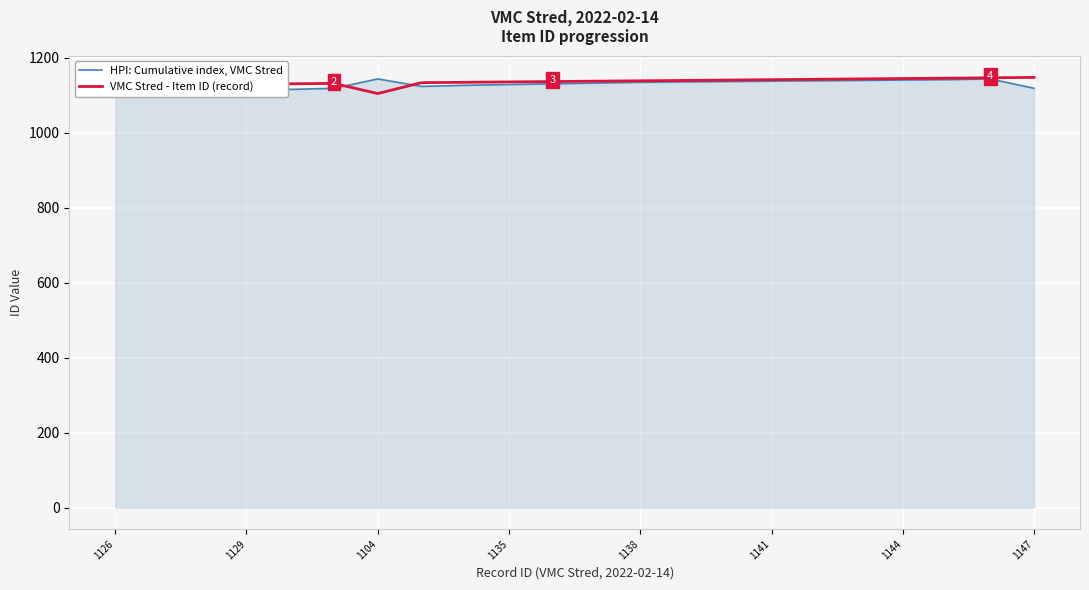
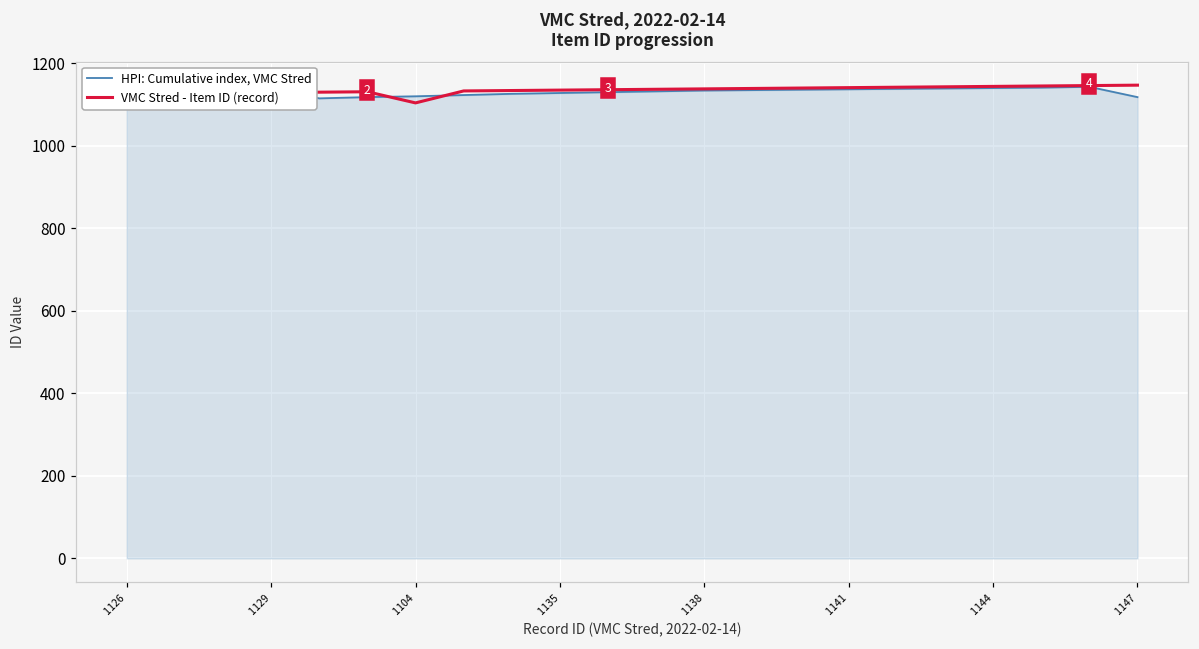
HPI: Cumulative index, VMC Stred, 1104: 1140 -> 1120
